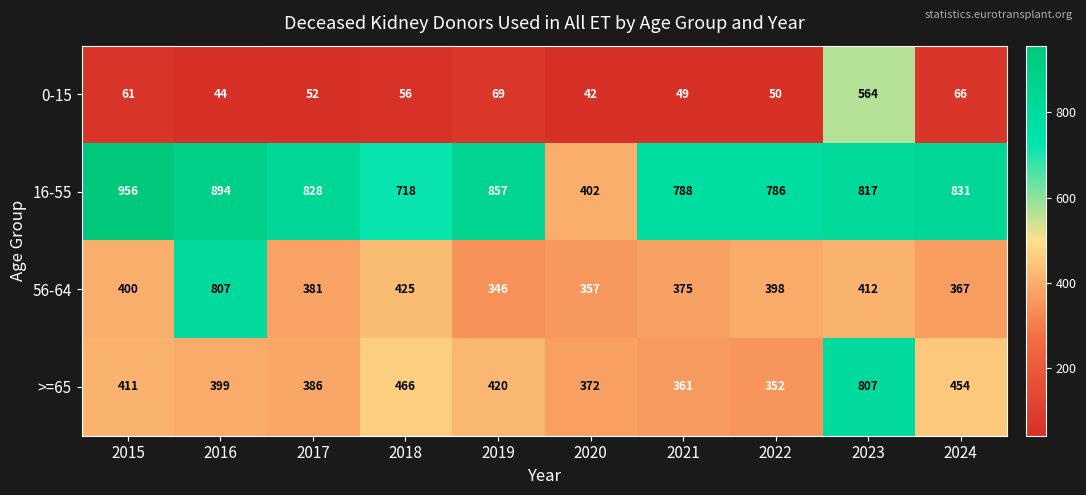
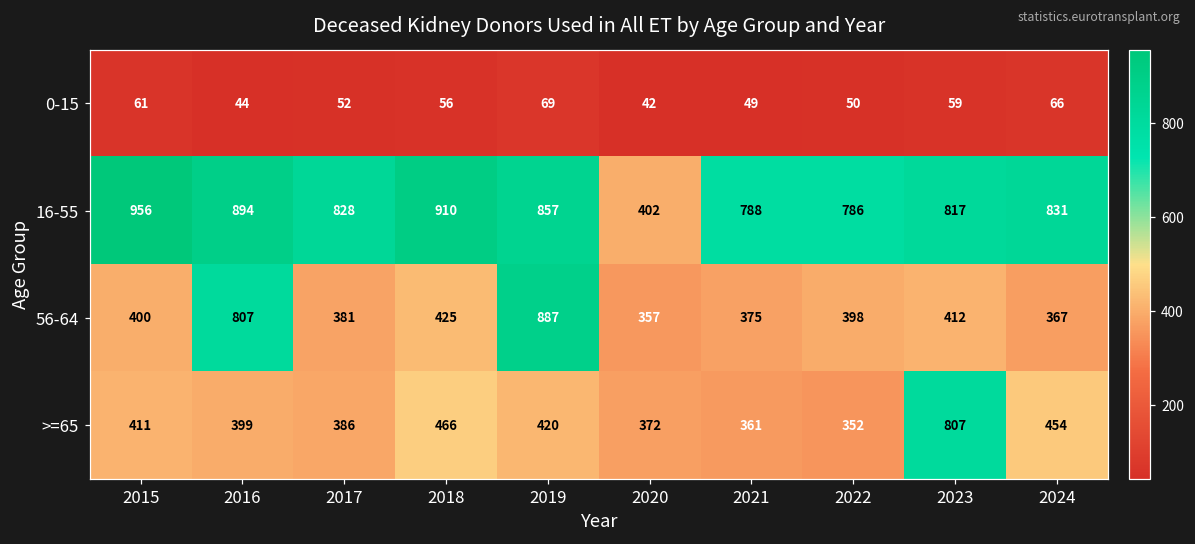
0-15, 2023: 564 -> 59
16-55, 2018: 718 -> 910
56-64, 2019: 346 -> 887
